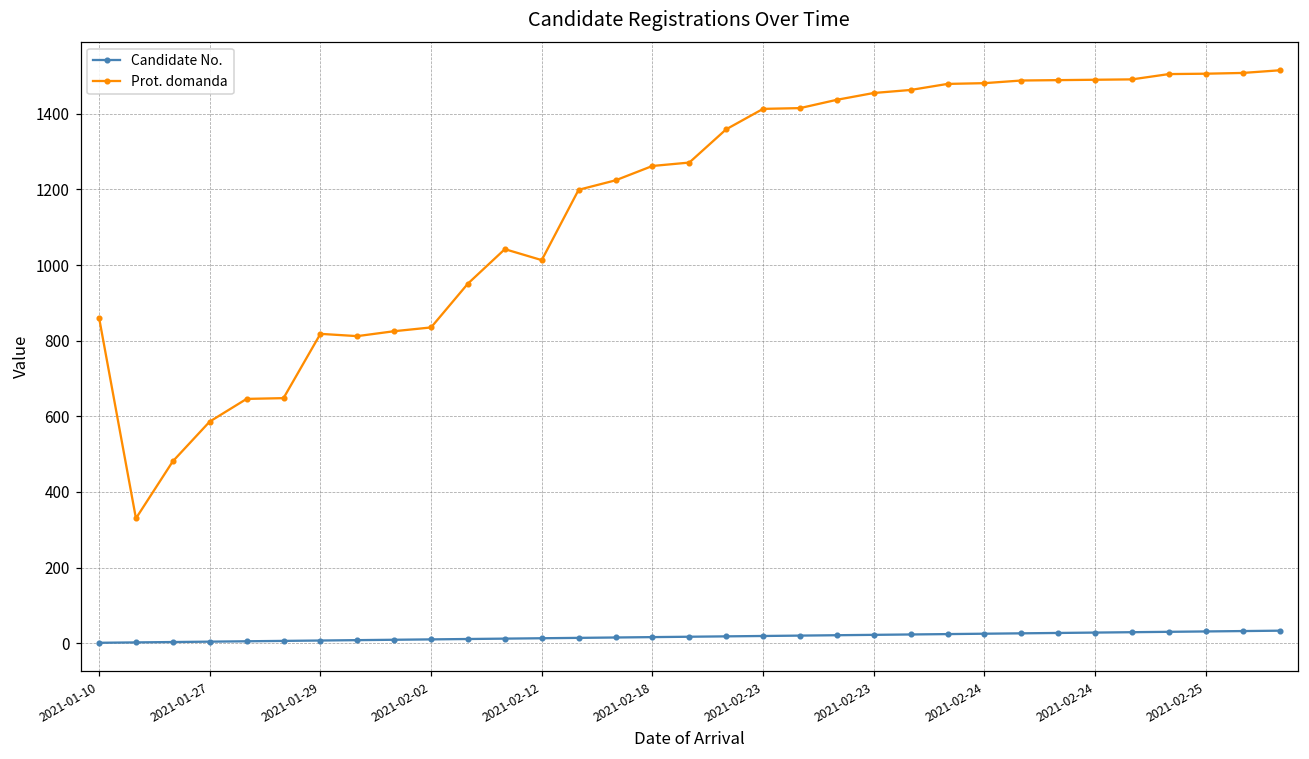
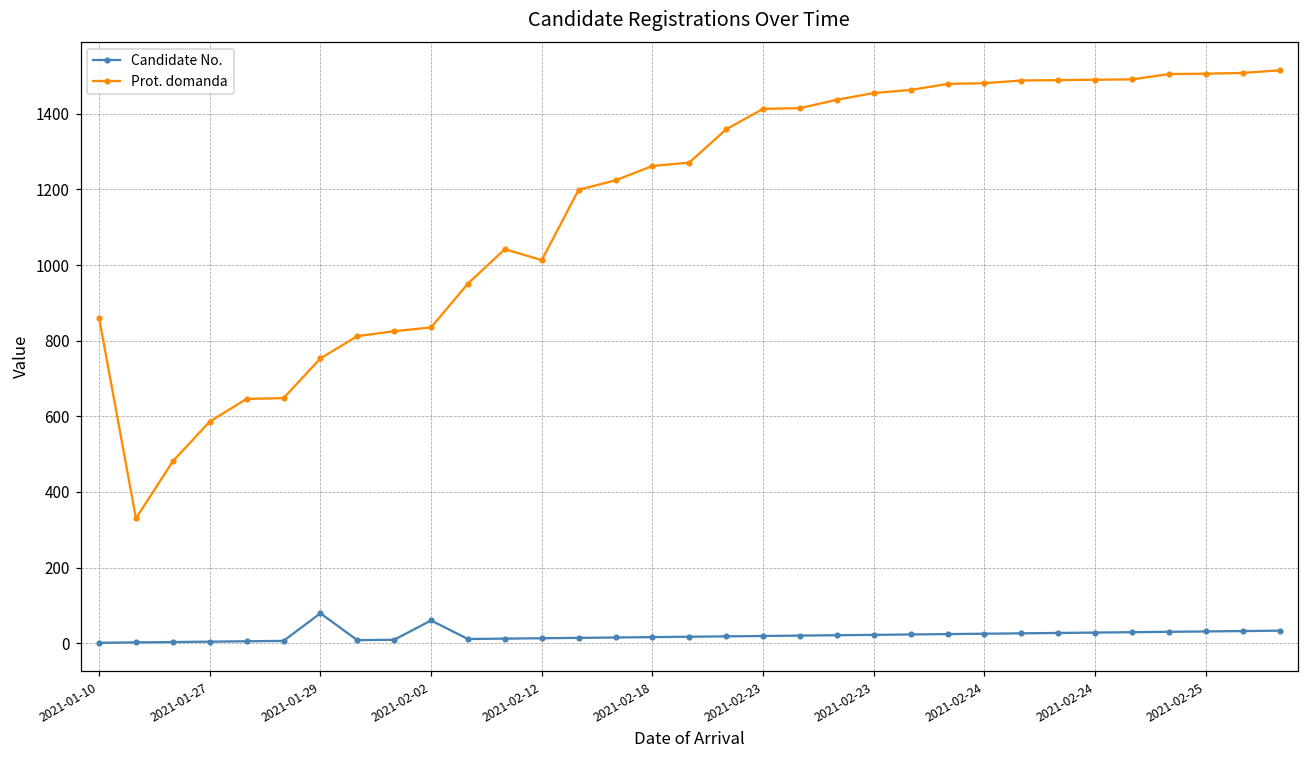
Candidate No., 2021-01-29: 10 -> 80
Prot. domanda, 2021-01-29: 820 -> 750
Candidate No., 2021-02-02: 10 -> 60
